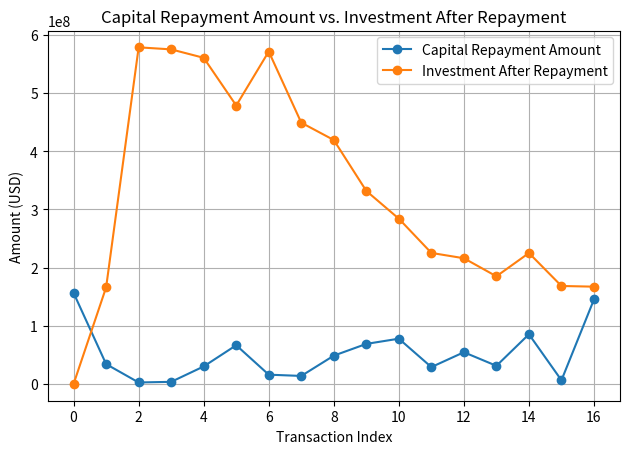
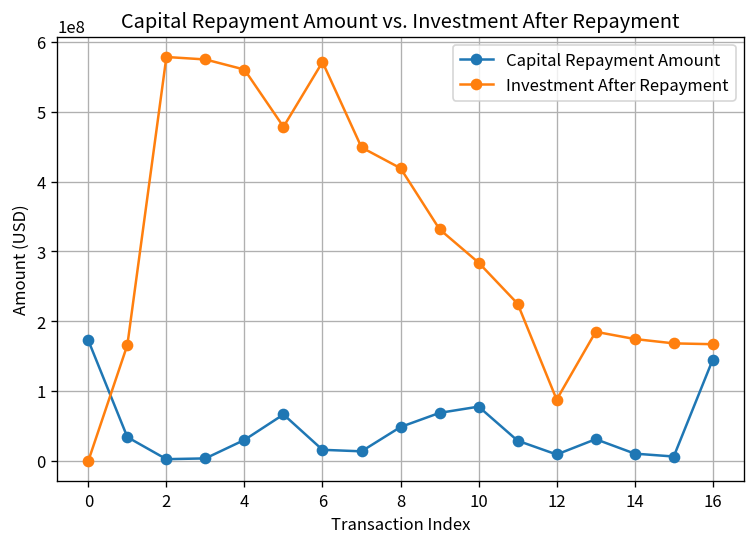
Capital Repayment Amount, 0: 160000000 -> 170000000
Capital Repayment Amount, 12: 50000000 -> 10000000
Investment After Repayment, 12: 220000000 -> 90000000
Capital Repayment Amount, 14: 90000000 -> 10000000
Investment After Repayment, 14: 220000000 -> 170000000
